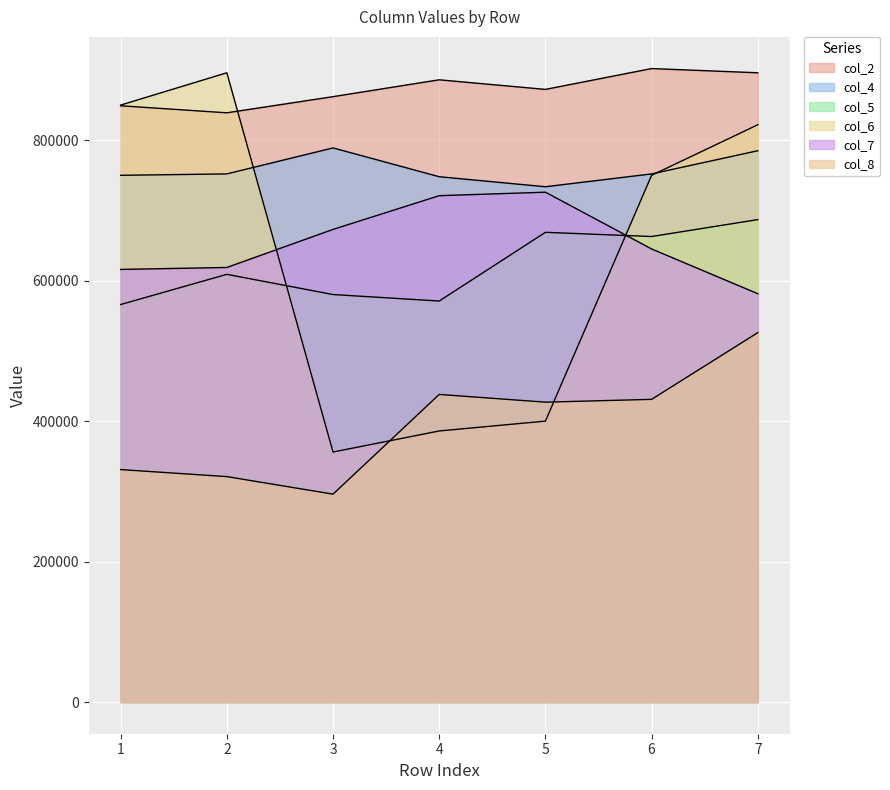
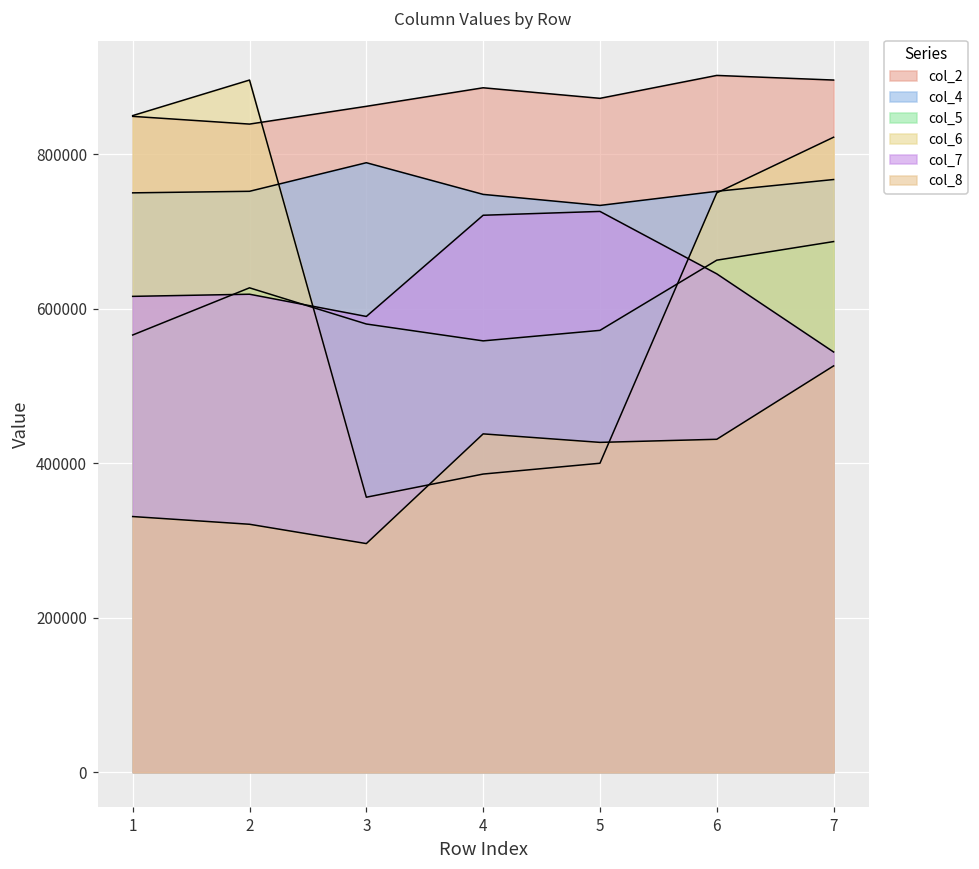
col_5, 2: 610000 -> 630000
col_7, 3: 670000 -> 590000
col_5, 4: 570000 -> 560000
col_5, 5: 670000 -> 570000
col_4, 7: 790000 -> 770000
col_7, 7: 580000 -> 540000
